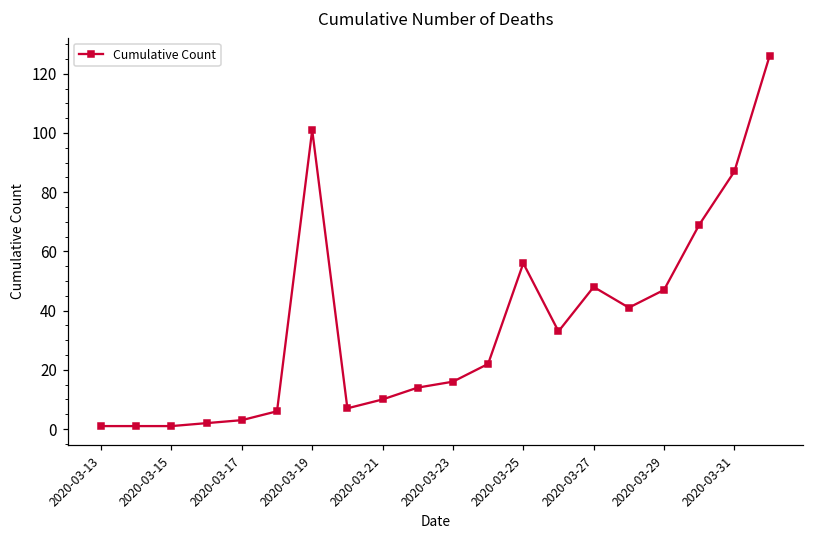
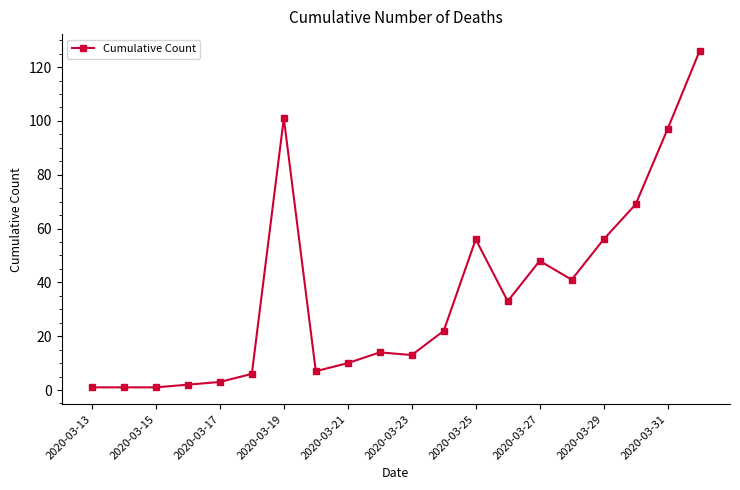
2020-03-23: 16 -> 13
2020-03-29: 47 -> 56
2020-03-31: 87 -> 97
